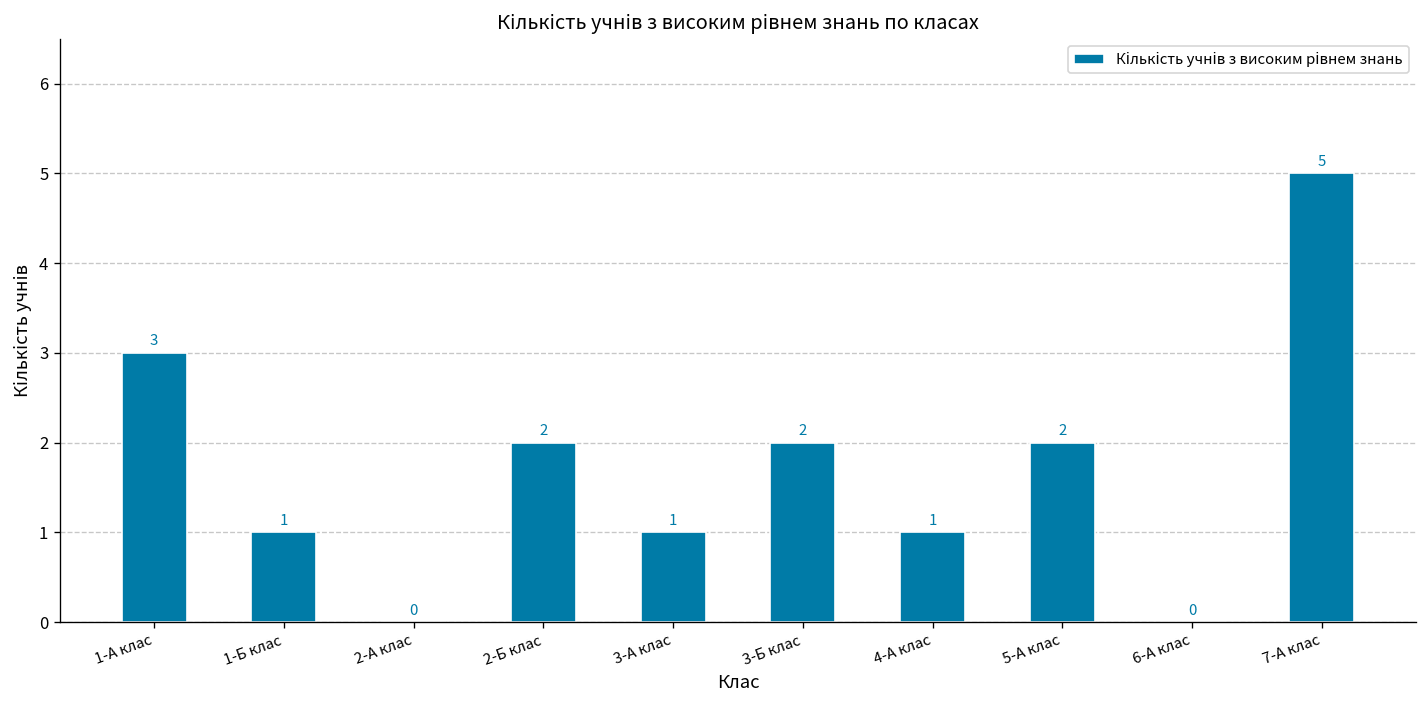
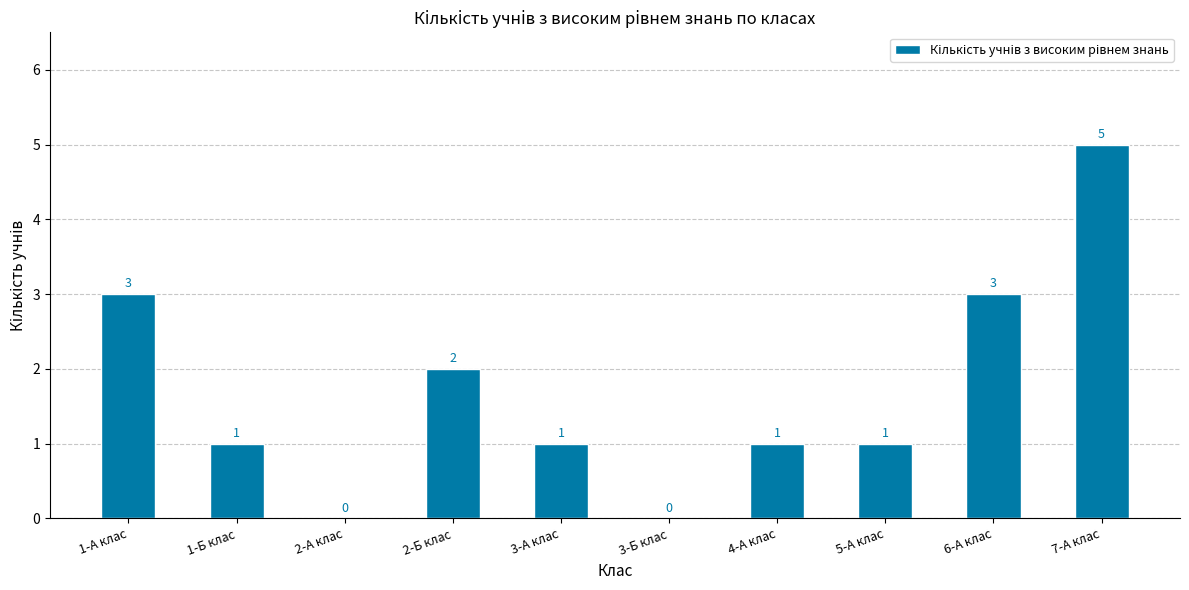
3-Б клас: 2 -> 0
5-А клас: 2 -> 1
6-А клас: 0 -> 3
